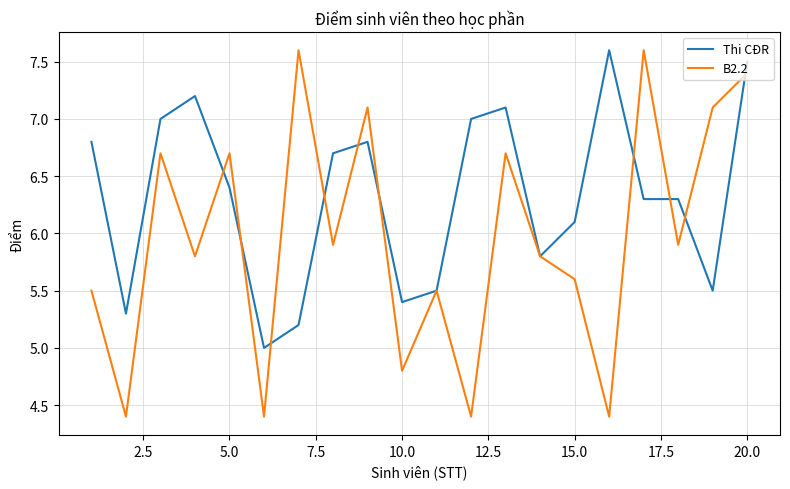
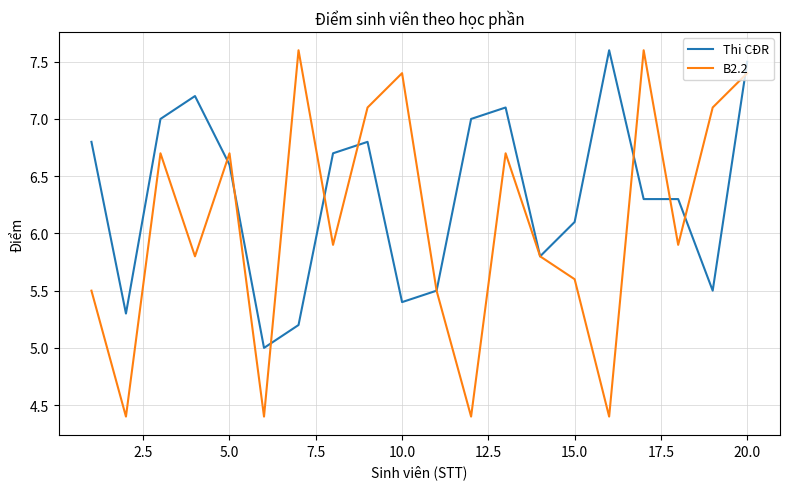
Thi CĐR, 5.0: 6.4 -> 6.6
B2.2, 10.0: 4.8 -> 7.4
